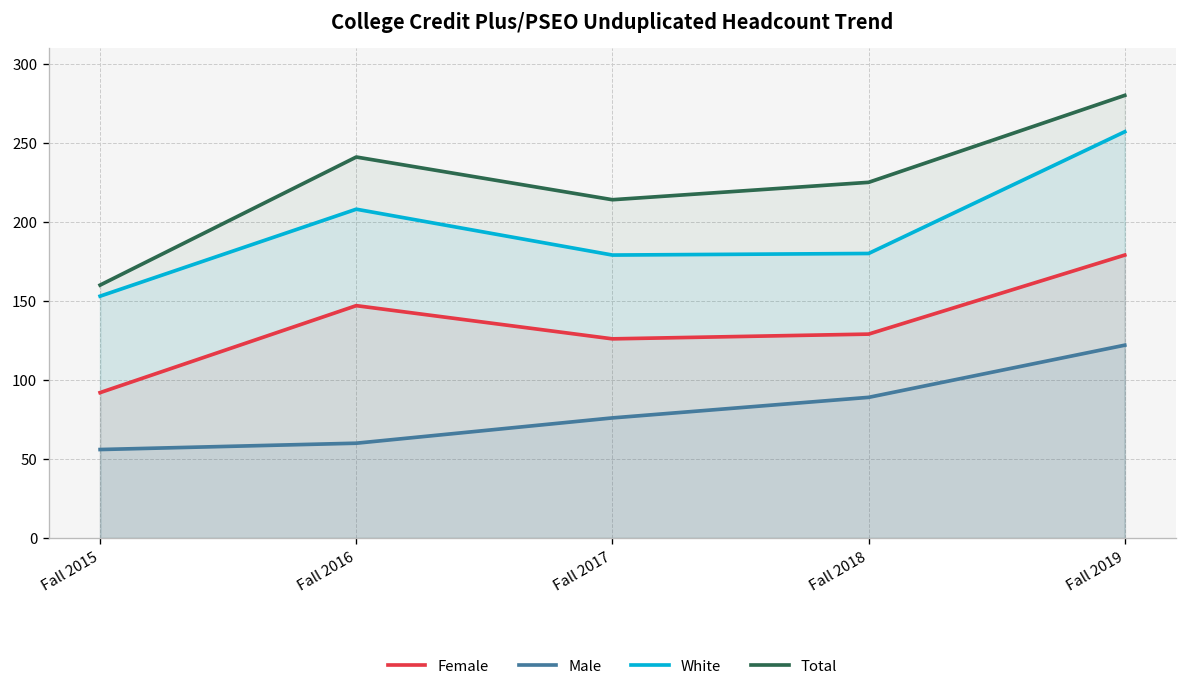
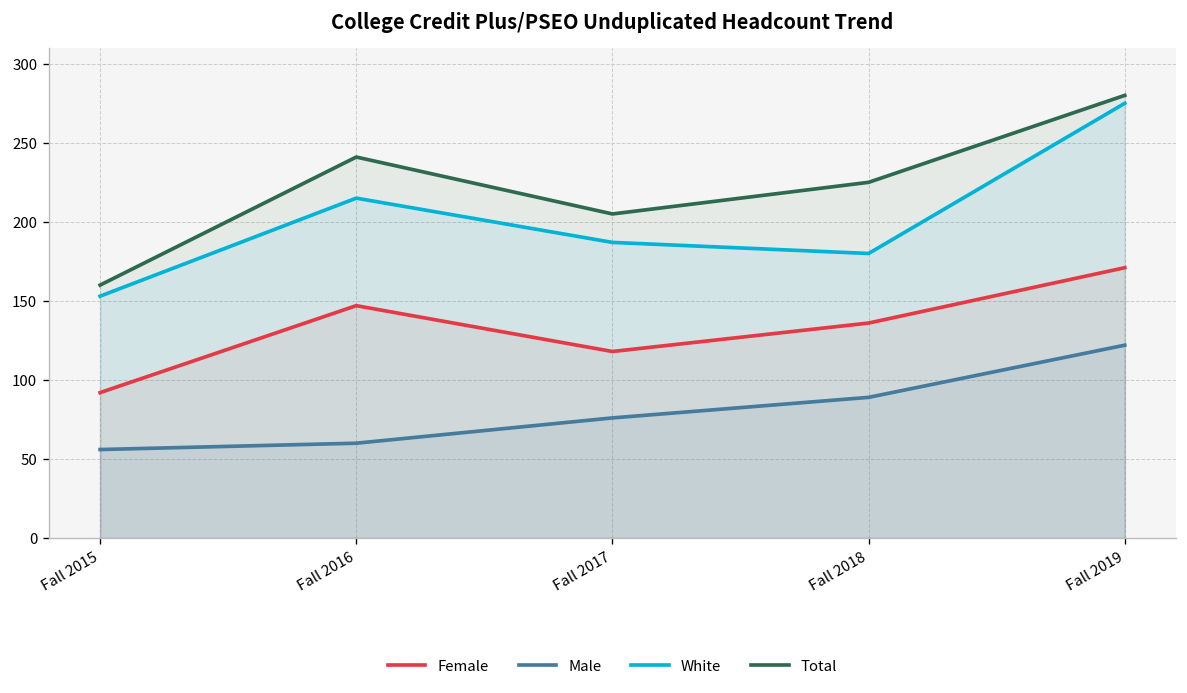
White, Fall 2016: 208 -> 215
Female, Fall 2017: 126 -> 118
White, Fall 2017: 179 -> 187
Total, Fall 2017: 214 -> 205
Female, Fall 2018: 129 -> 136
Female, Fall 2019: 179 -> 171
White, Fall 2019: 257 -> 275
